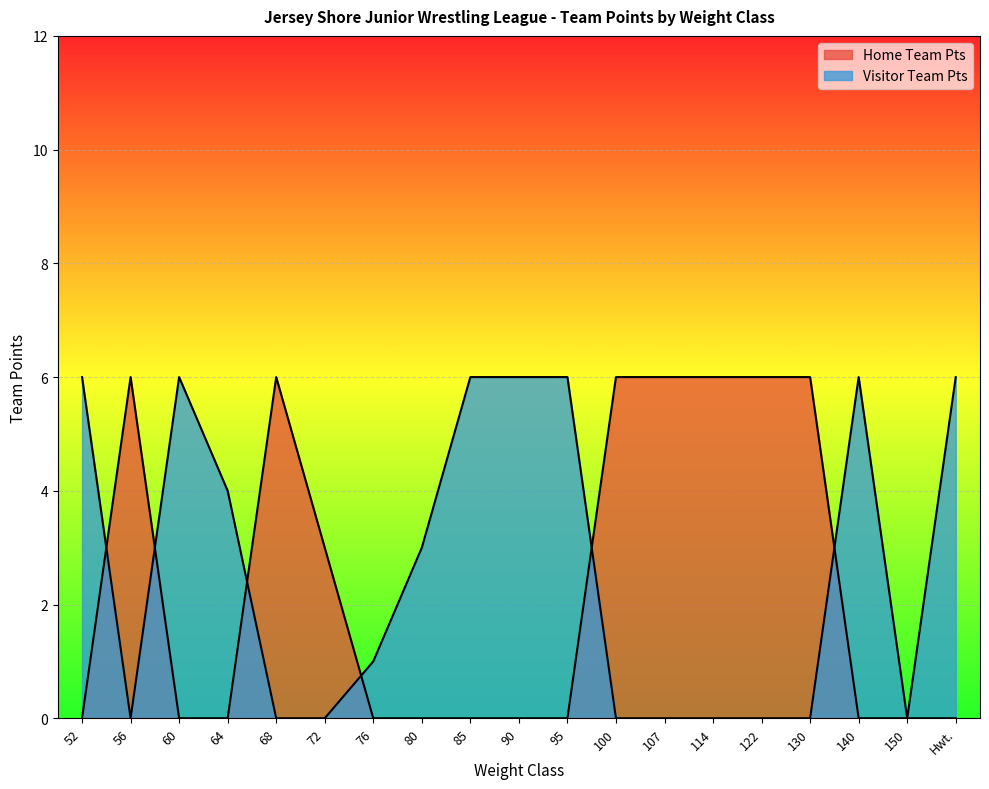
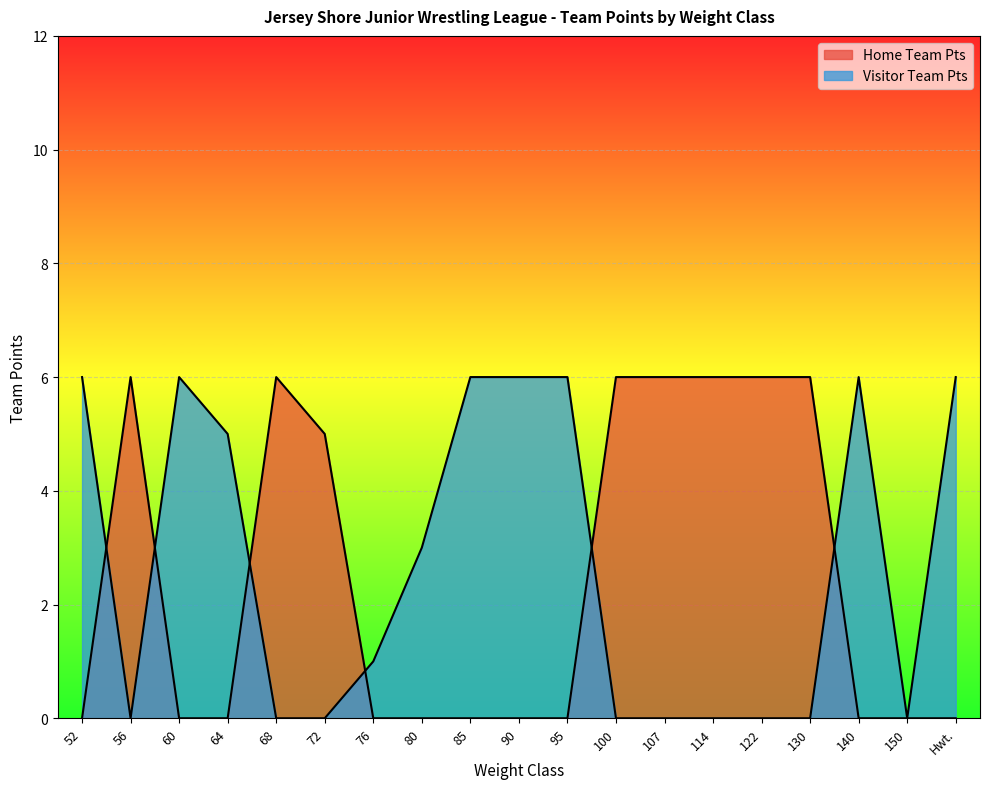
Visitor Team Pts, 64: 4 -> 5
Home Team Pts, 72: 3 -> 5
